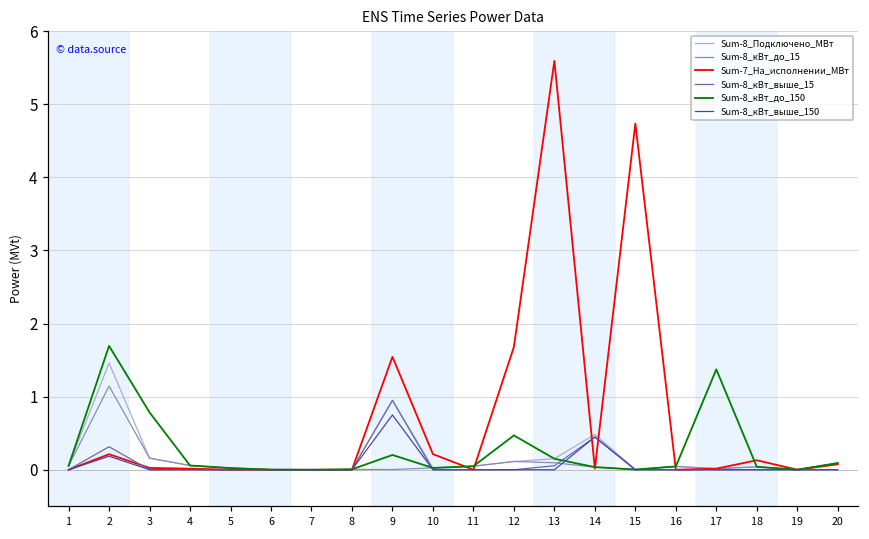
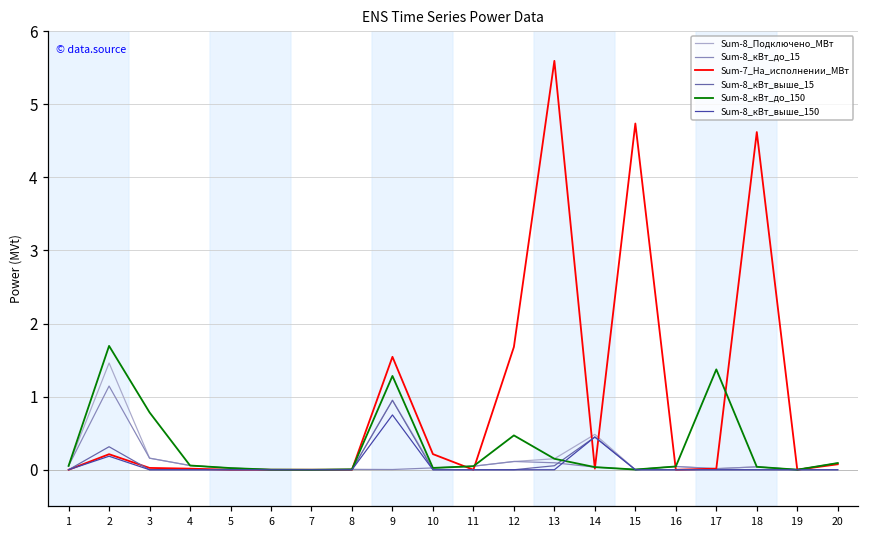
Sum-8_кВт_до_150, 9: 0.2 -> 1.3
Sum-7_На_исполнении_МВт, 18: 0.1 -> 4.6
